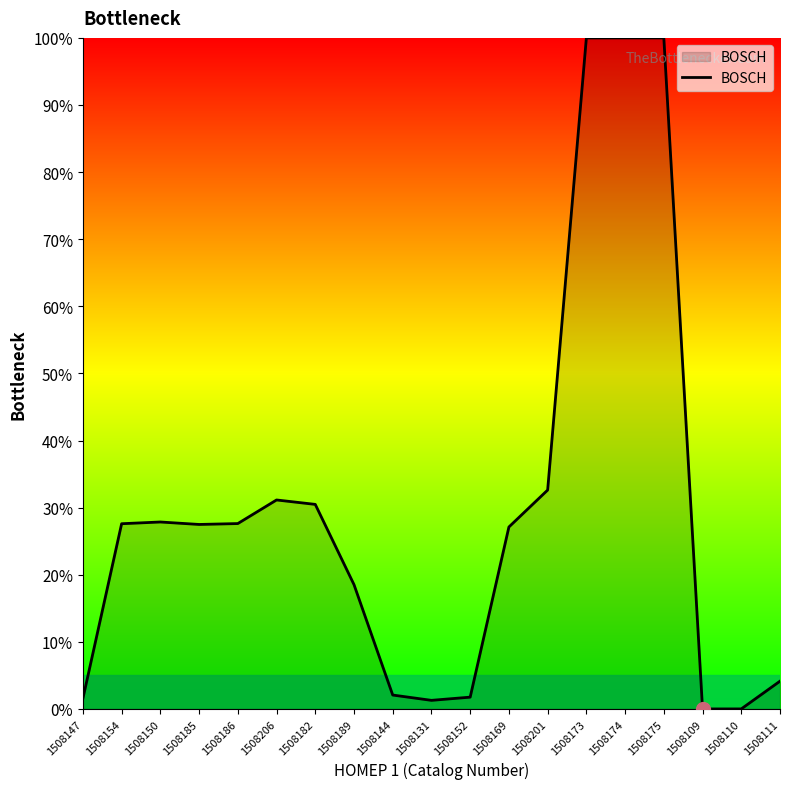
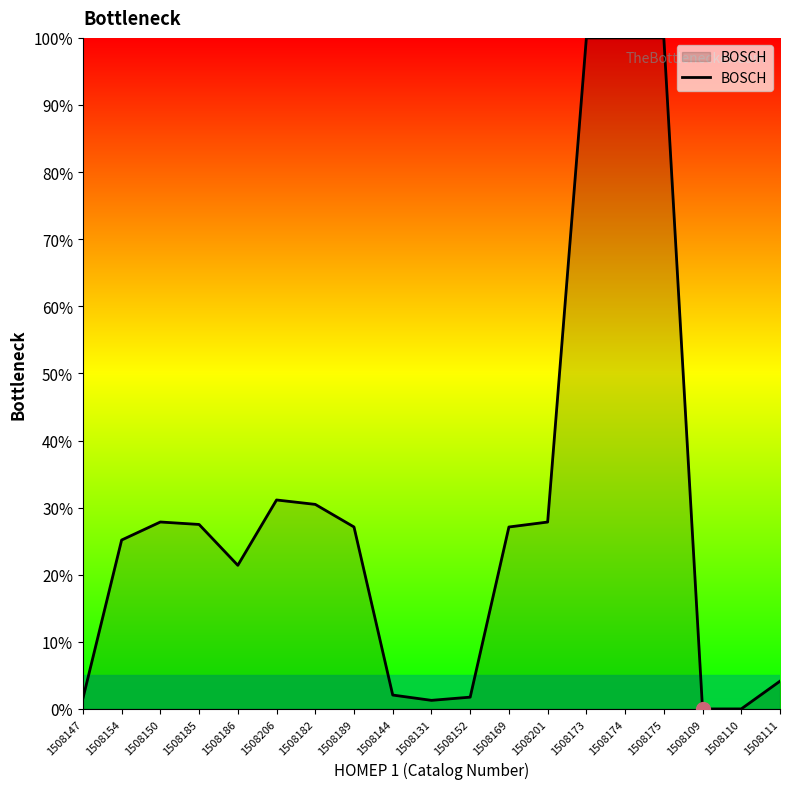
BOSCH, 1508154: 28% -> 25%
BOSCH, 1508186: 28% -> 21%
BOSCH, 1508189: 19% -> 27%
BOSCH, 1508201: 33% -> 28%
